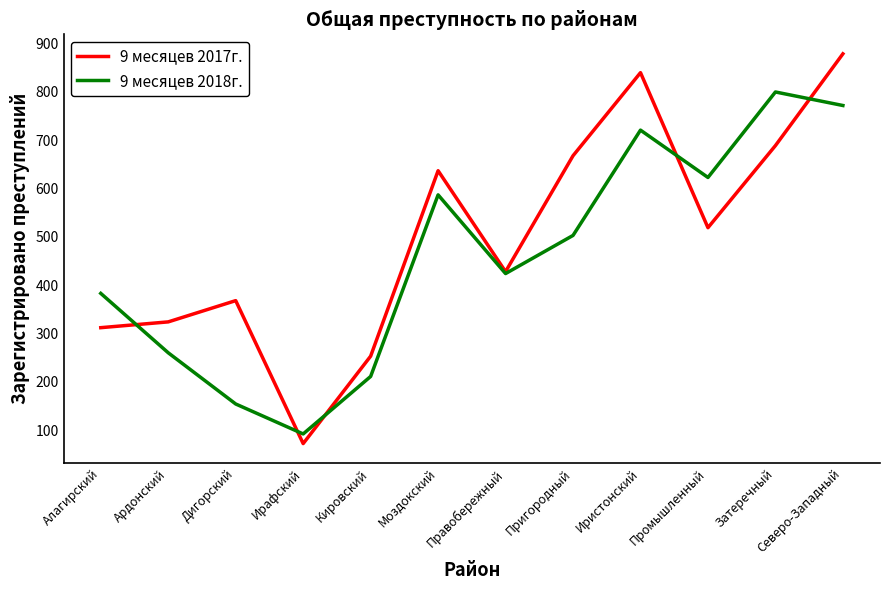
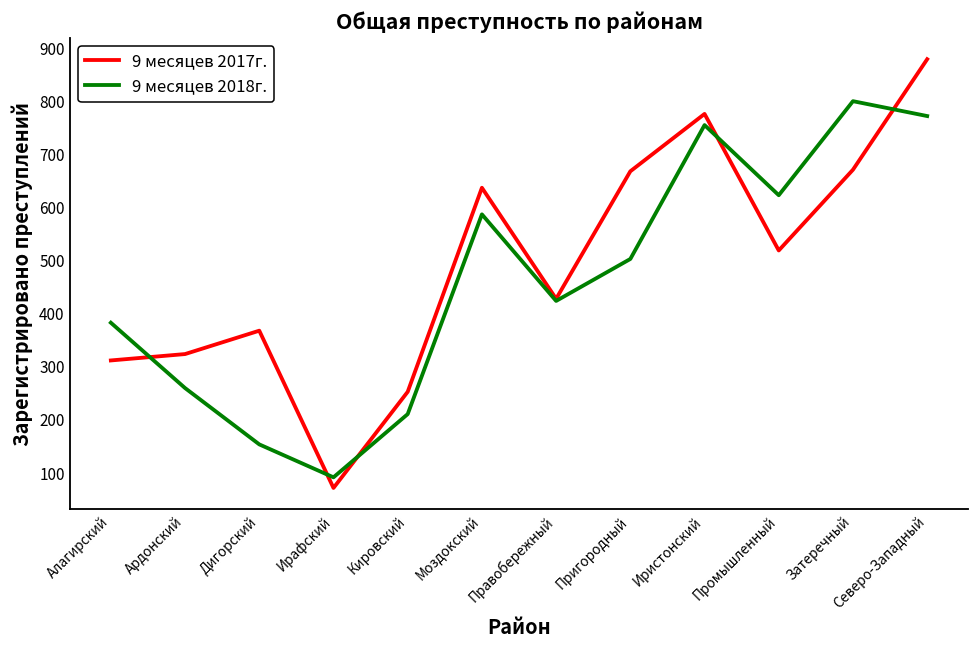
9 месяцев 2017г., Иристонский: 840 -> 780
9 месяцев 2018г., Иристонский: 720 -> 760
9 месяцев 2017г., Затеречный: 690 -> 670
